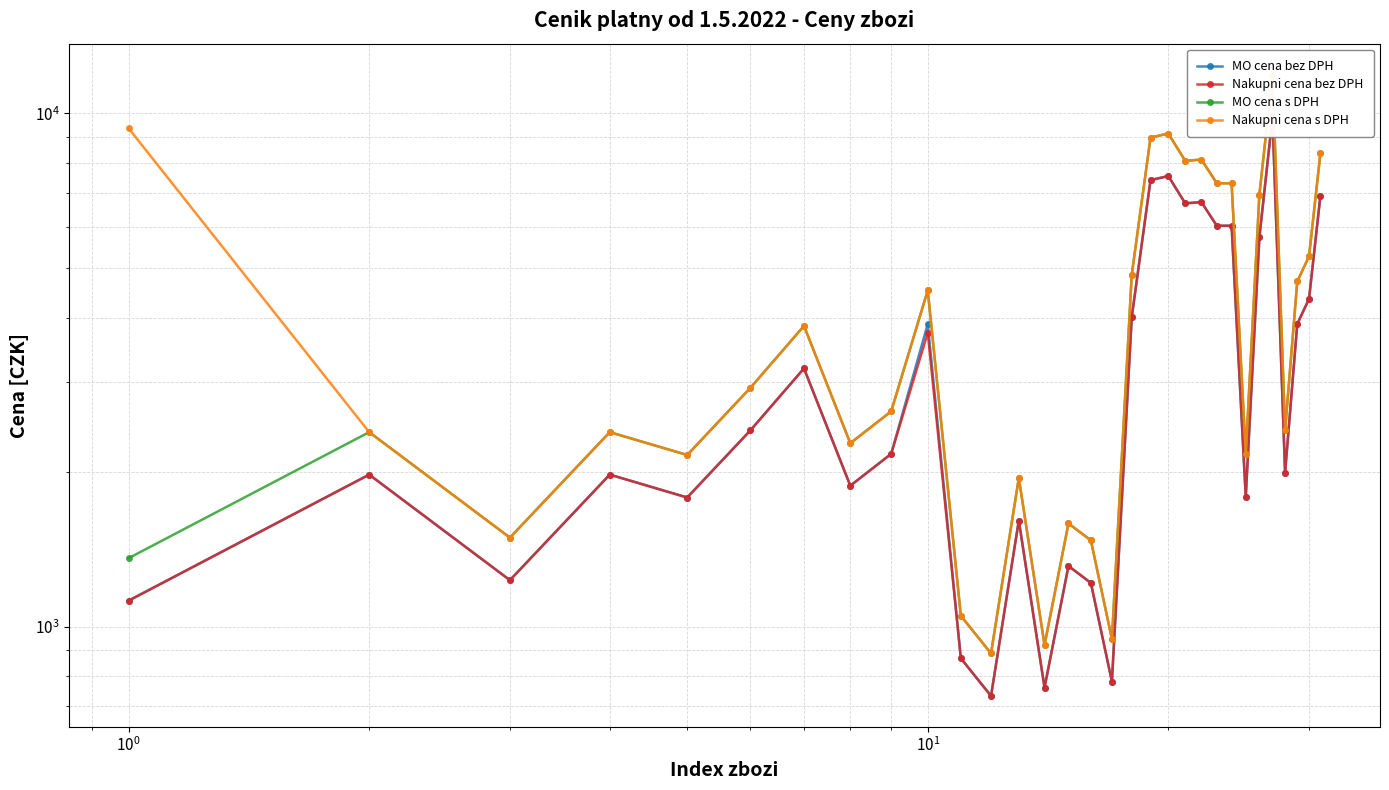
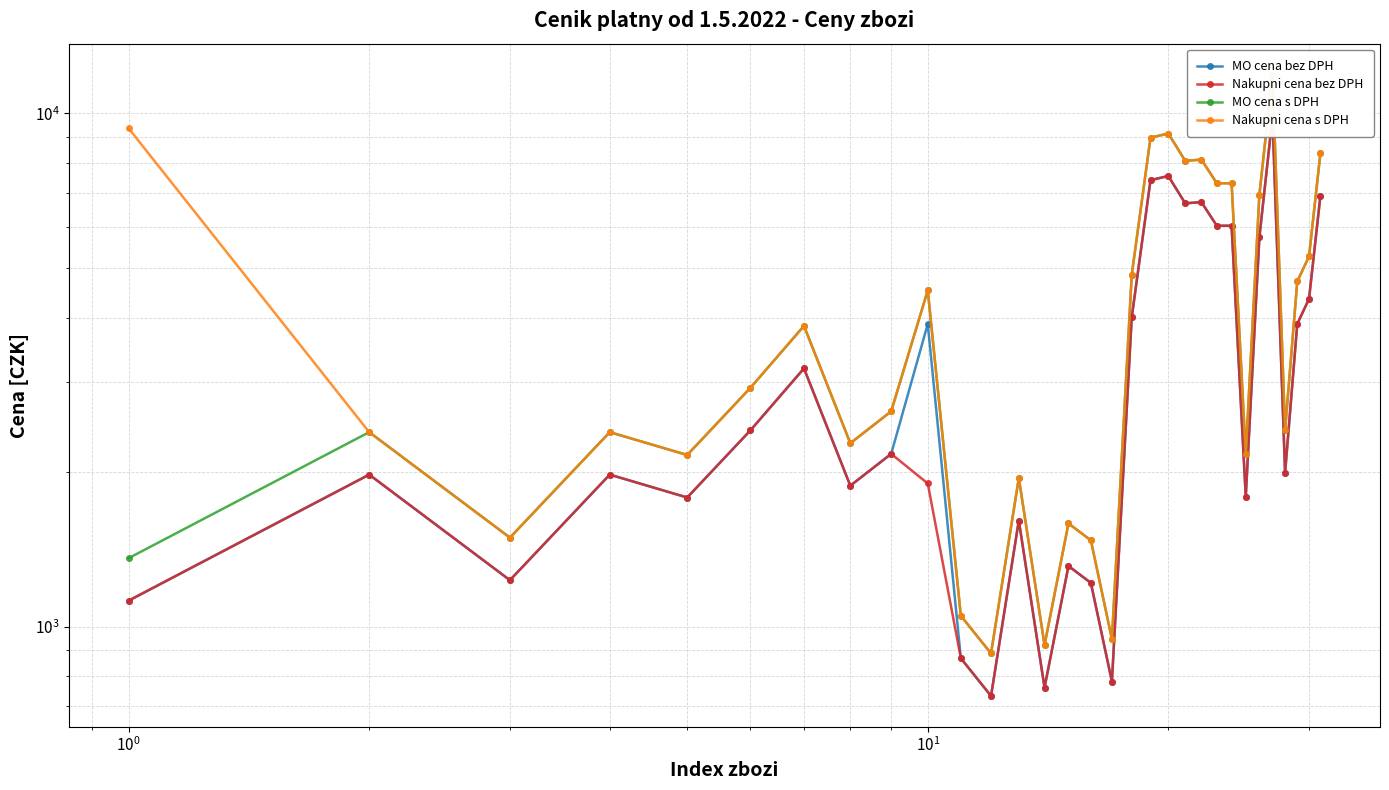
Nakupni cena bez DPH, 10^1: 3700 -> 1900
